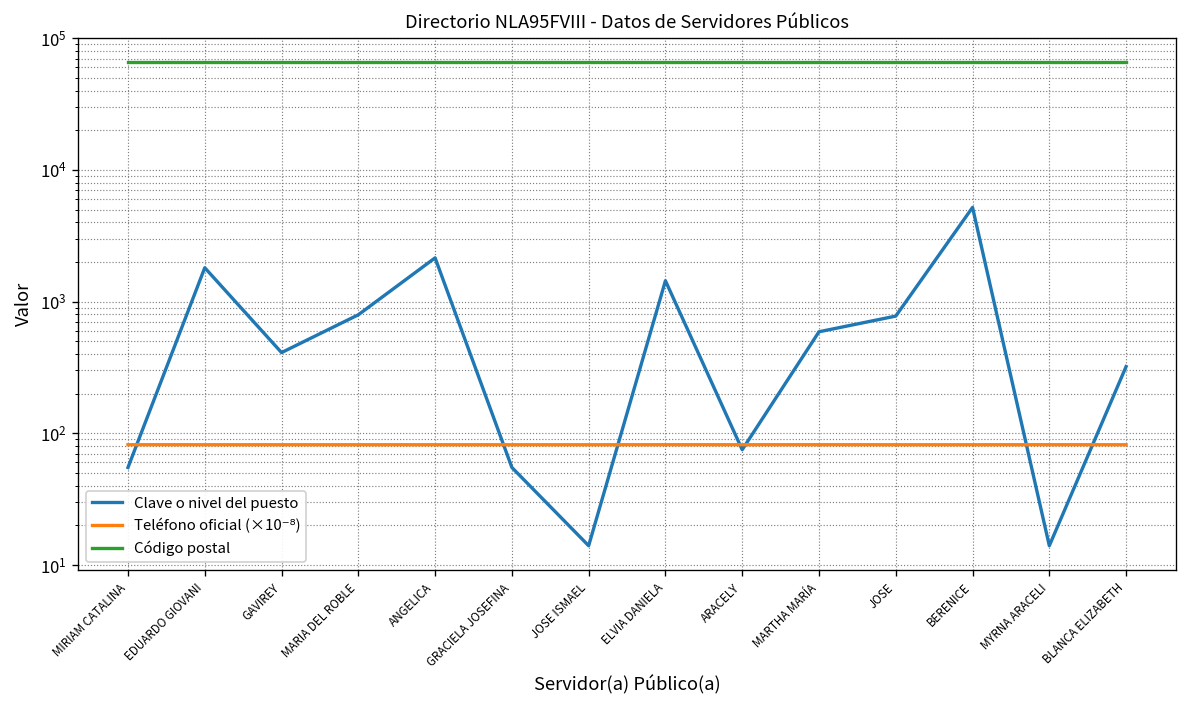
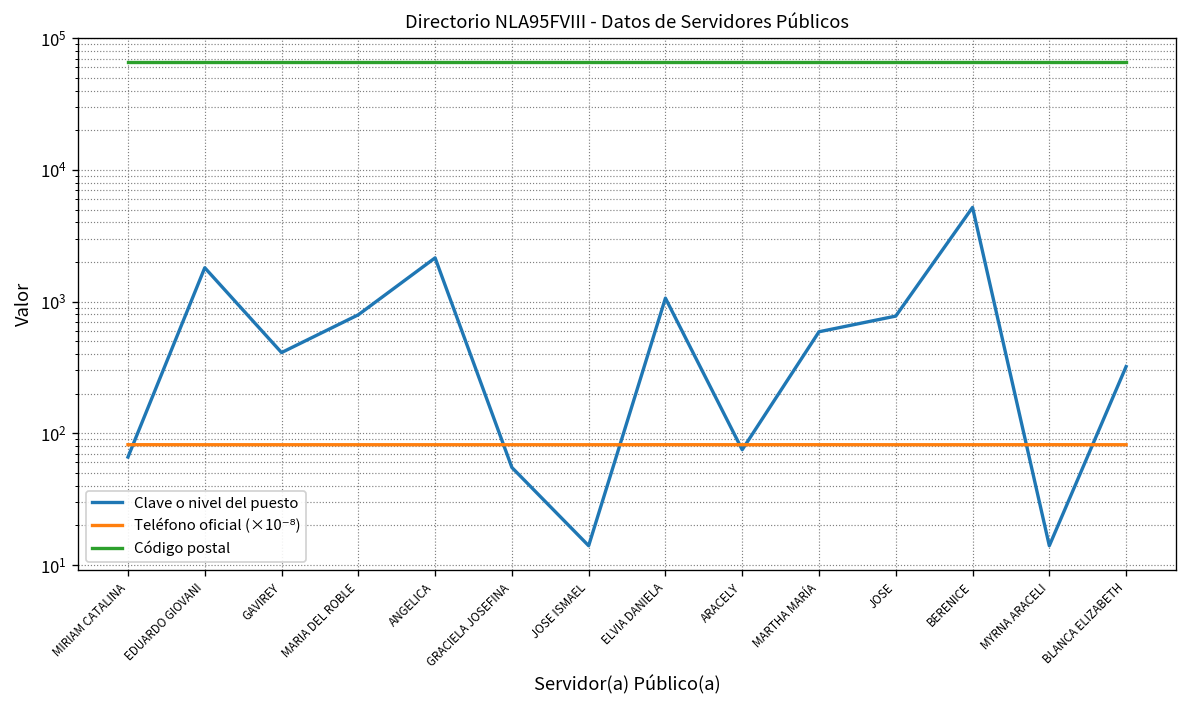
Clave o nivel del puesto, MIRIAM CATALINA: 60 -> 70
Clave o nivel del puesto, ELVIA DANIELA: 1400 -> 1100
